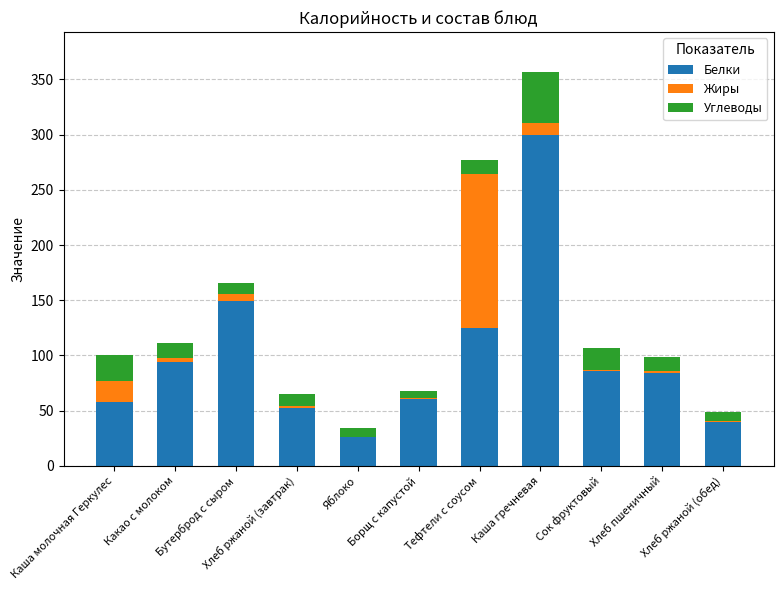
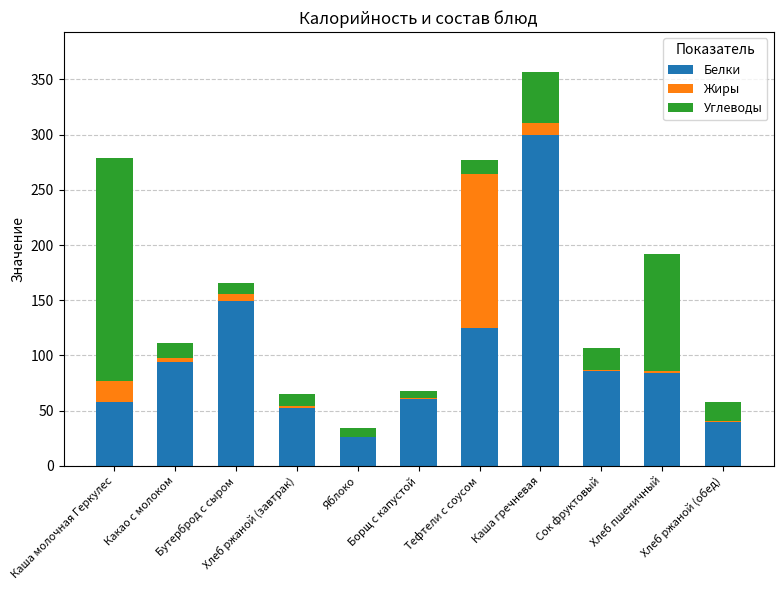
Углеводы, Каша молочная Геркулес: 23 -> 202
Углеводы, Хлеб пшеничный: 13 -> 106
Углеводы, Хлеб ржаной (обед): 8 -> 17
